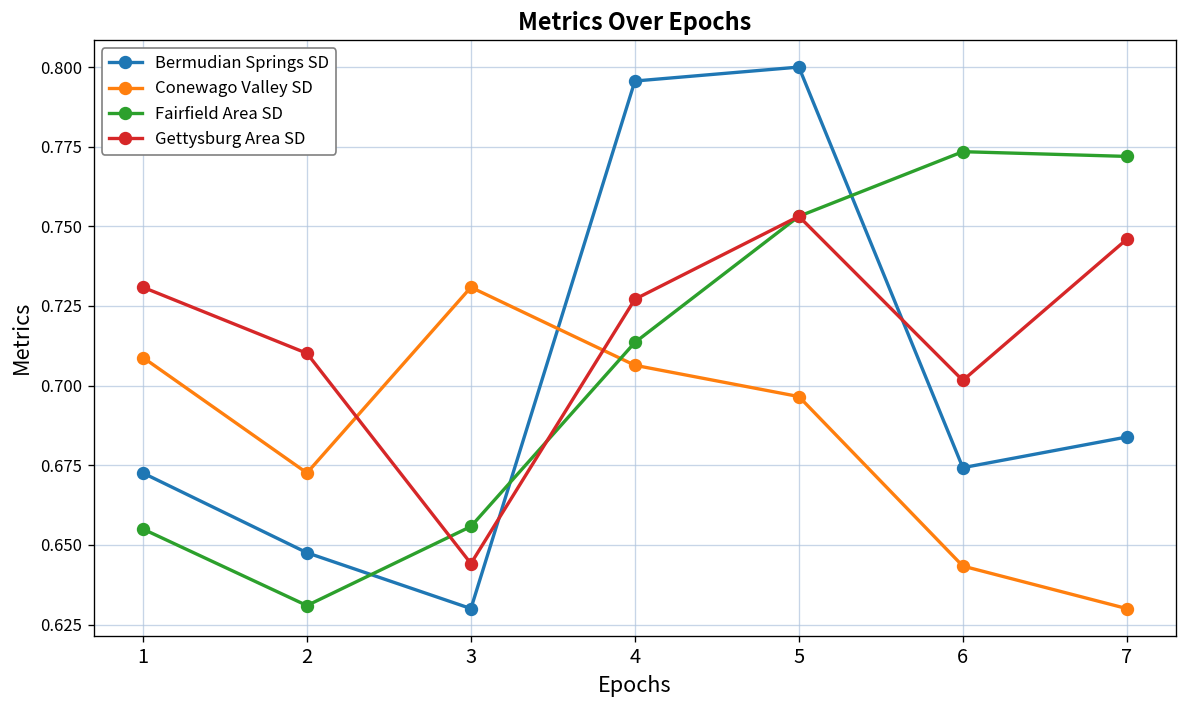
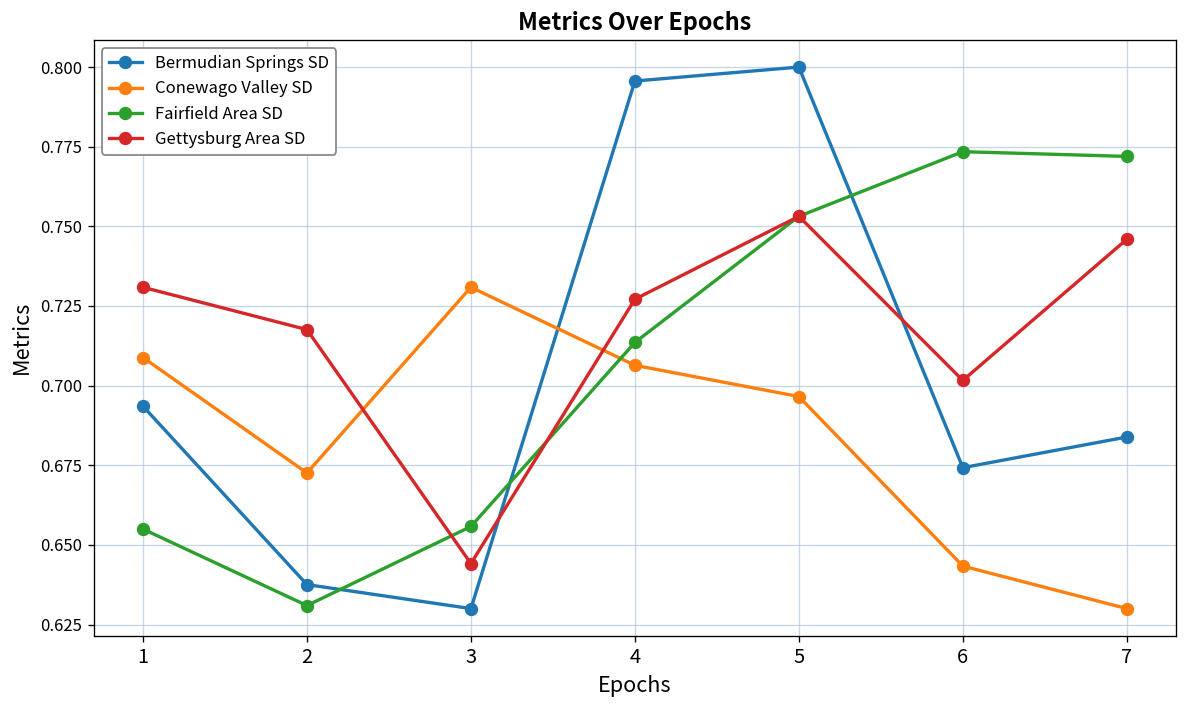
Bermudian Springs SD, 1: 0.673 -> 0.694
Bermudian Springs SD, 2: 0.648 -> 0.638
Gettysburg Area SD, 2: 0.710 -> 0.718
